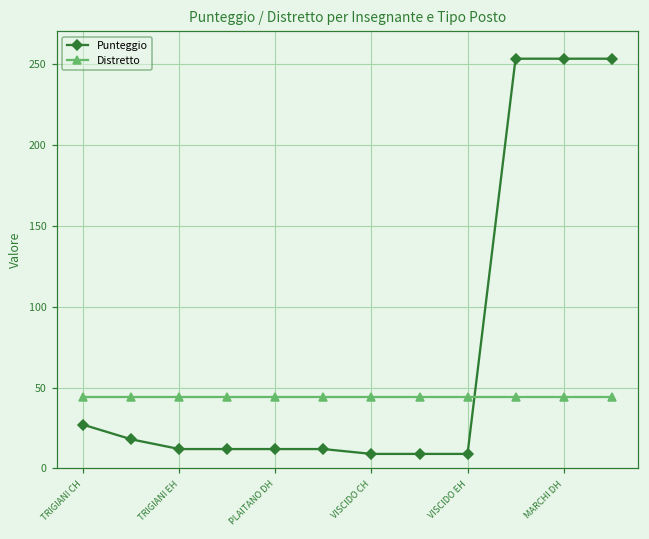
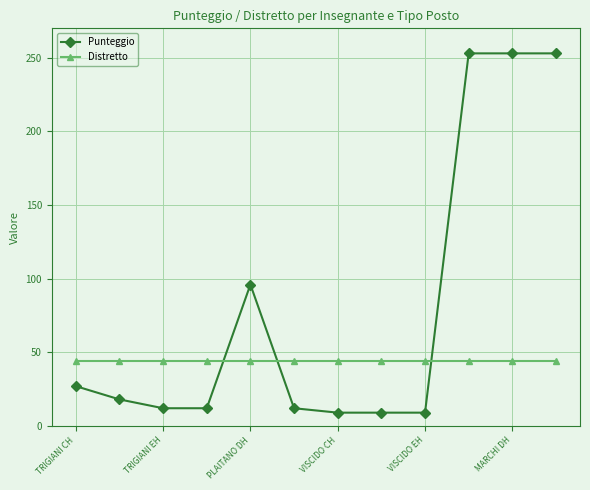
Punteggio, PLAITANO DH: 12 -> 96
